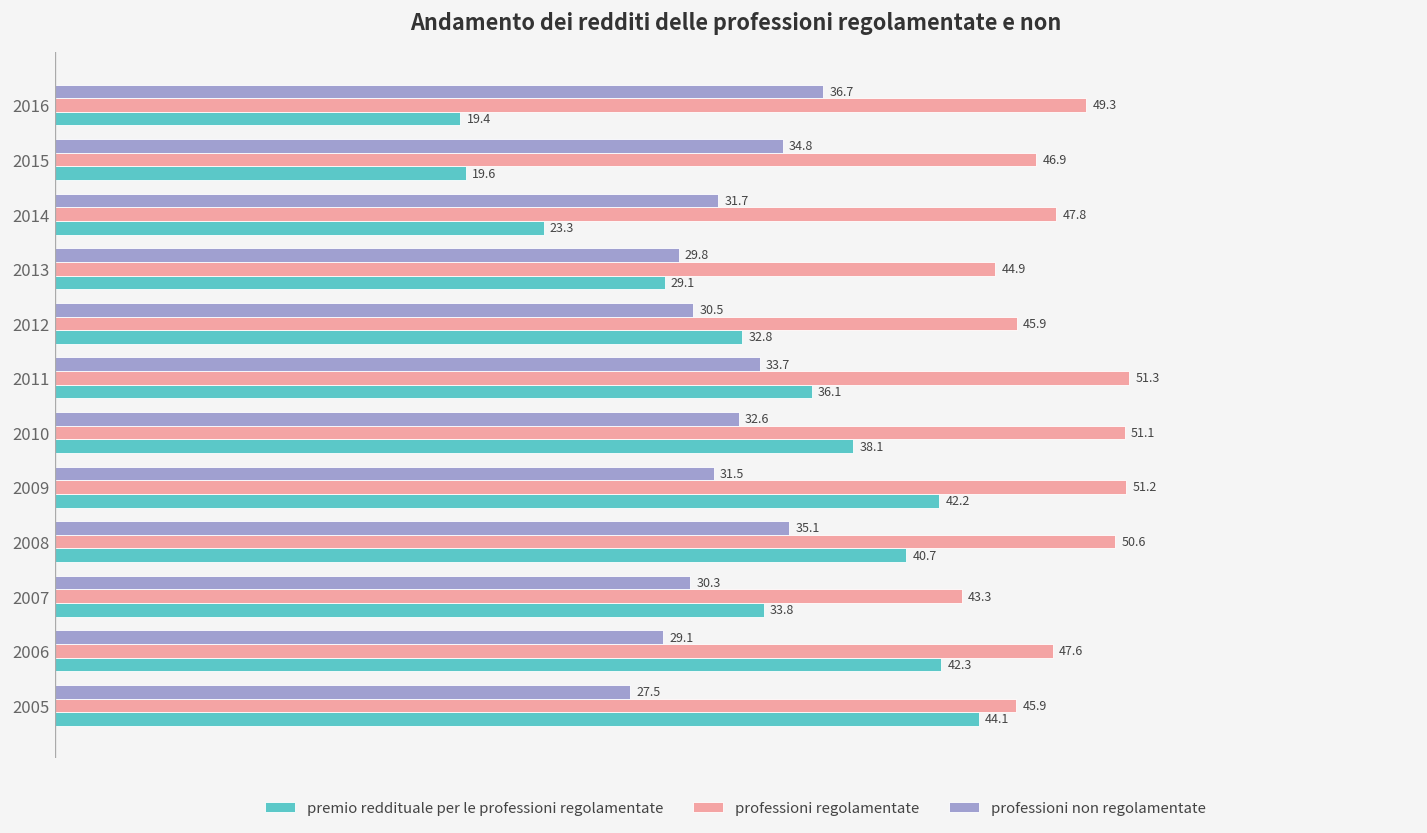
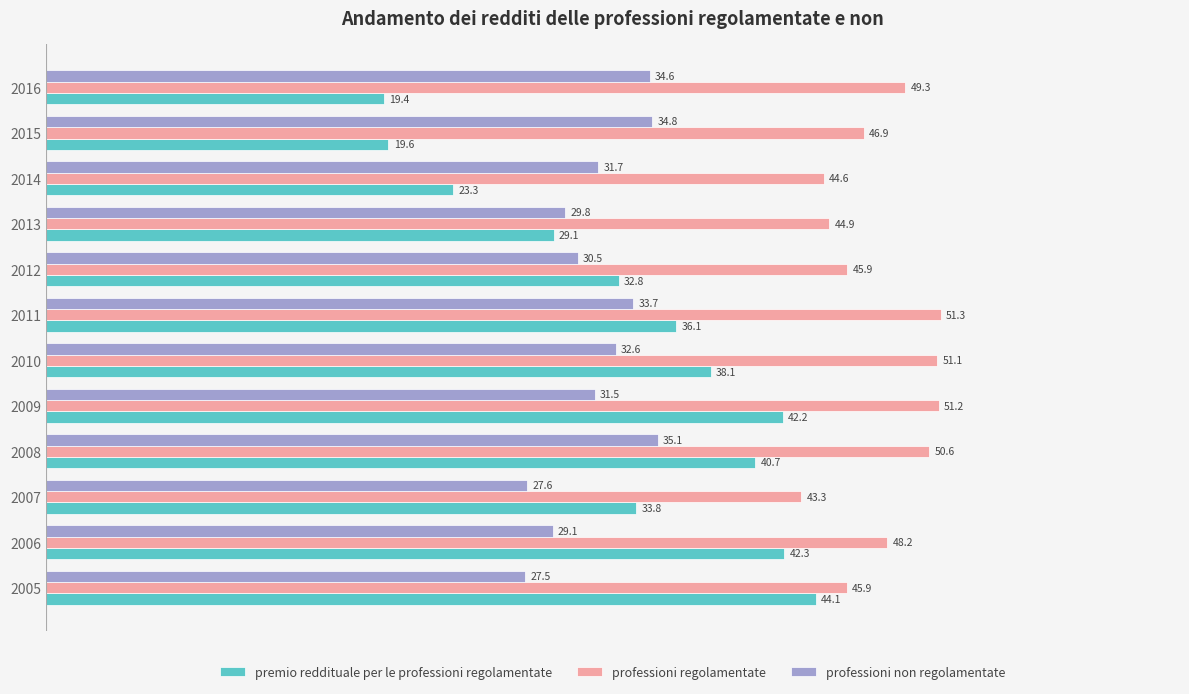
professioni non regolamentate, 2016: 36.7 -> 34.6
professioni regolamentate, 2014: 47.8 -> 44.6
professioni non regolamentate, 2007: 30.3 -> 27.6
professioni regolamentate, 2006: 47.6 -> 48.2
